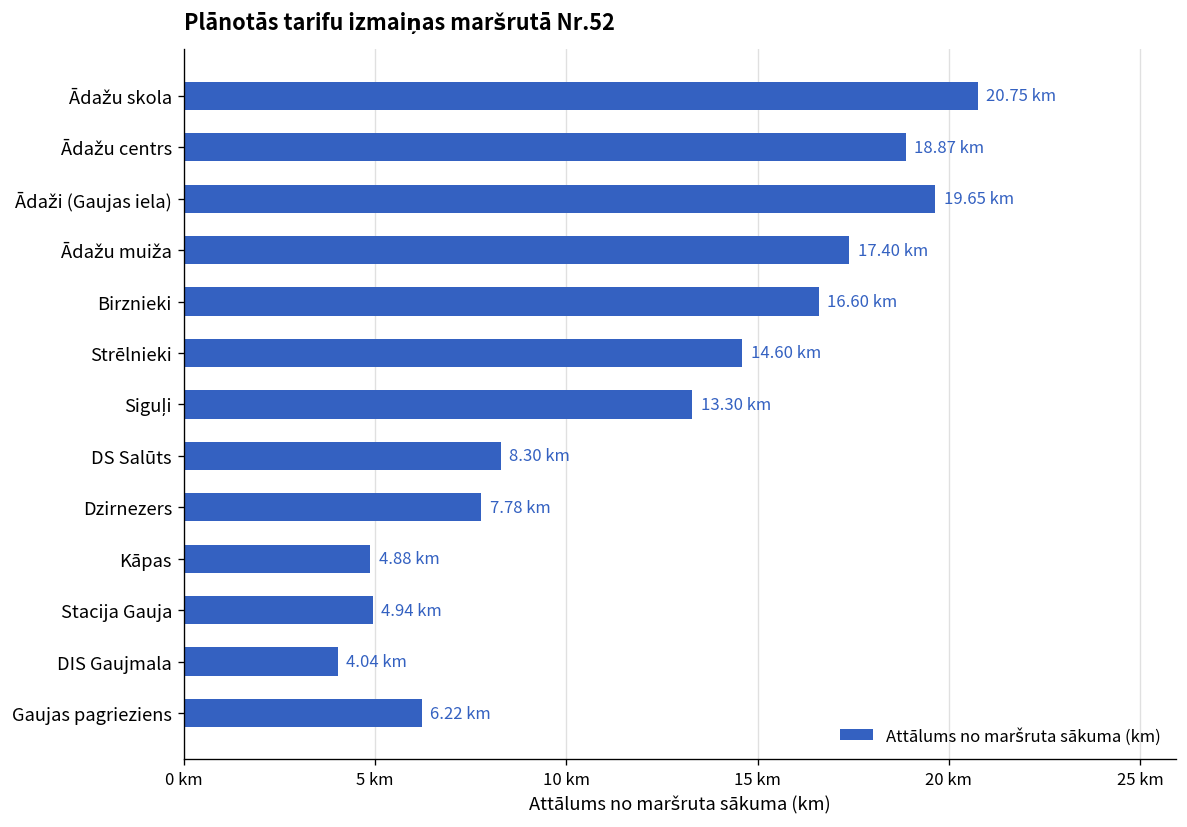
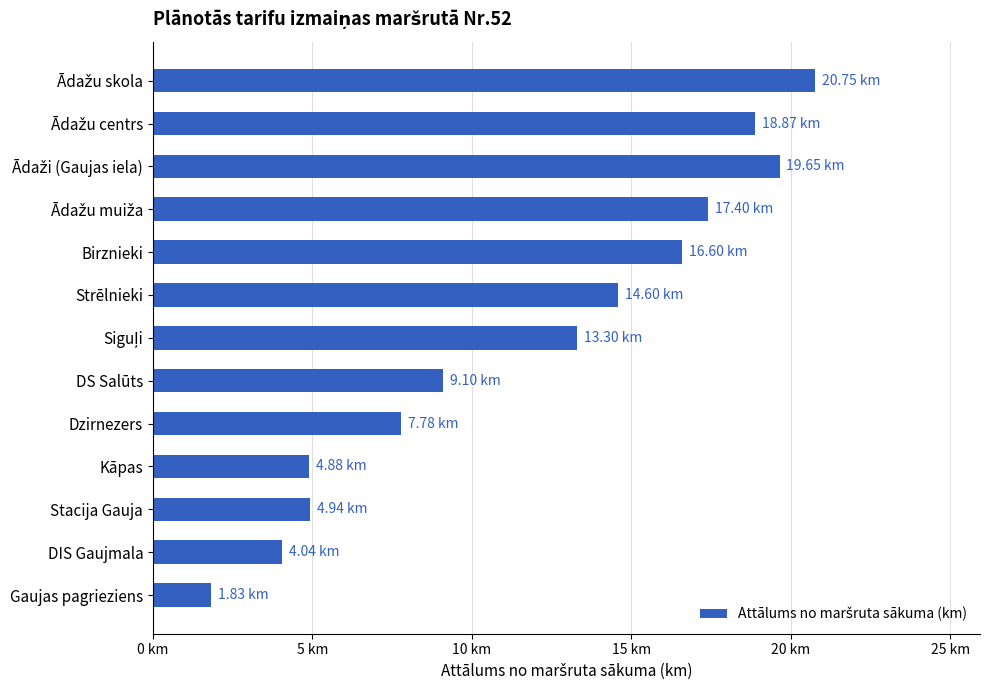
DS Salūts: 8.30 -> 9.10
Gaujas pagrieziens: 6.22 -> 1.83
